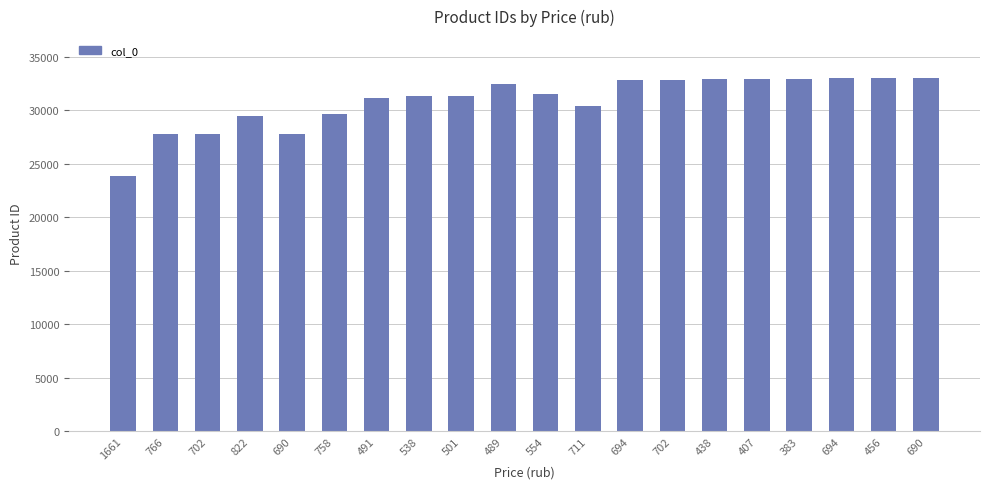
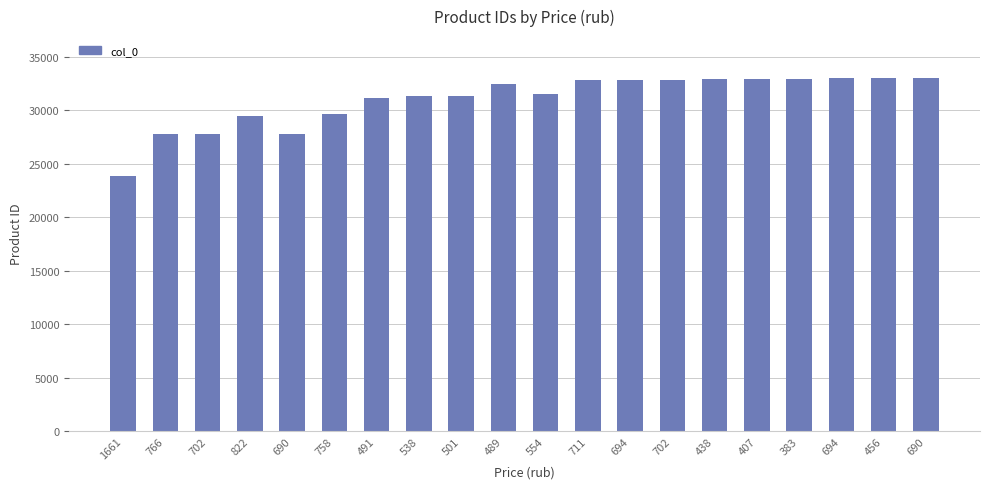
711: 30400 -> 32800
